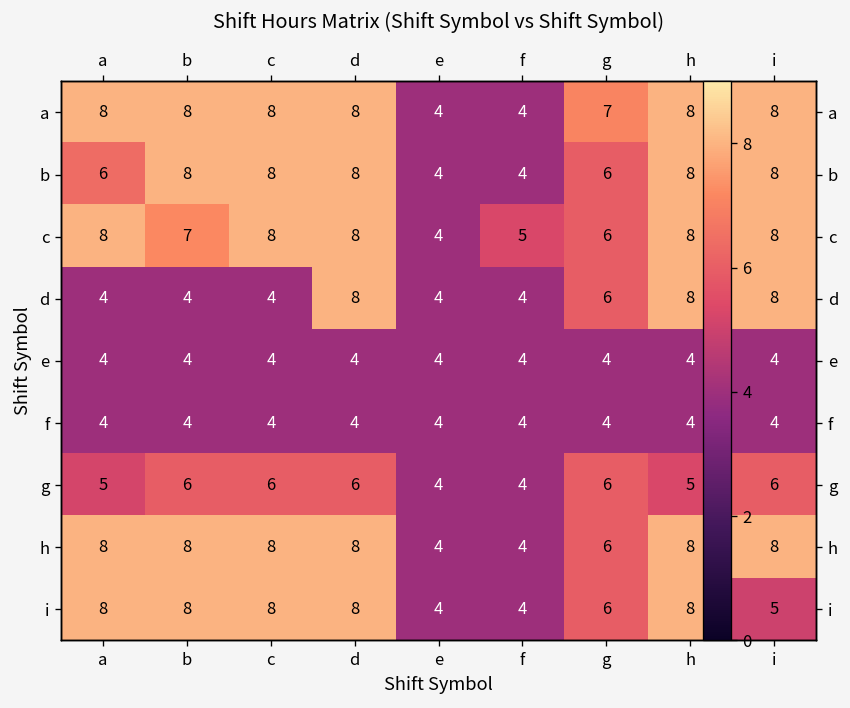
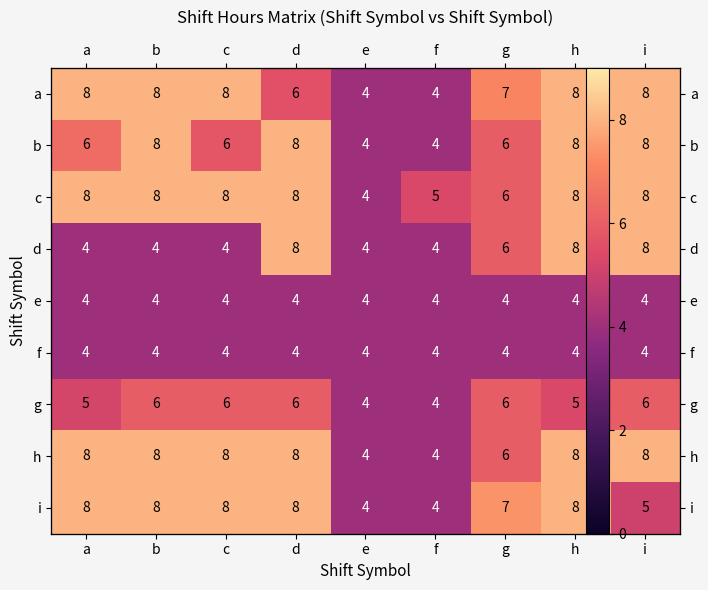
a, d: 8 -> 6
b, c: 8 -> 6
c, b: 7 -> 8
i, g: 6 -> 7
